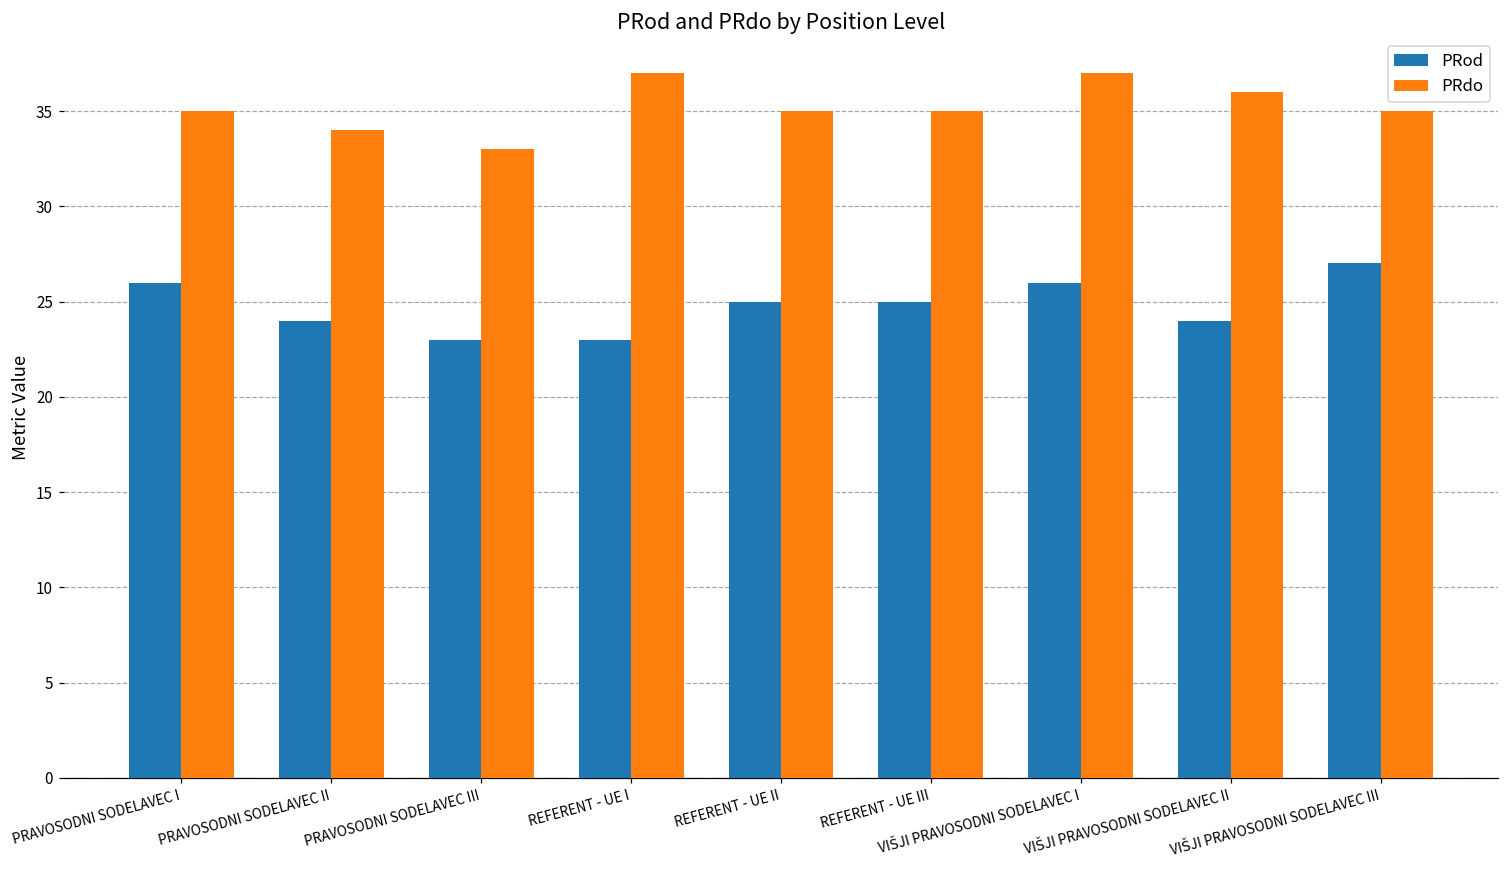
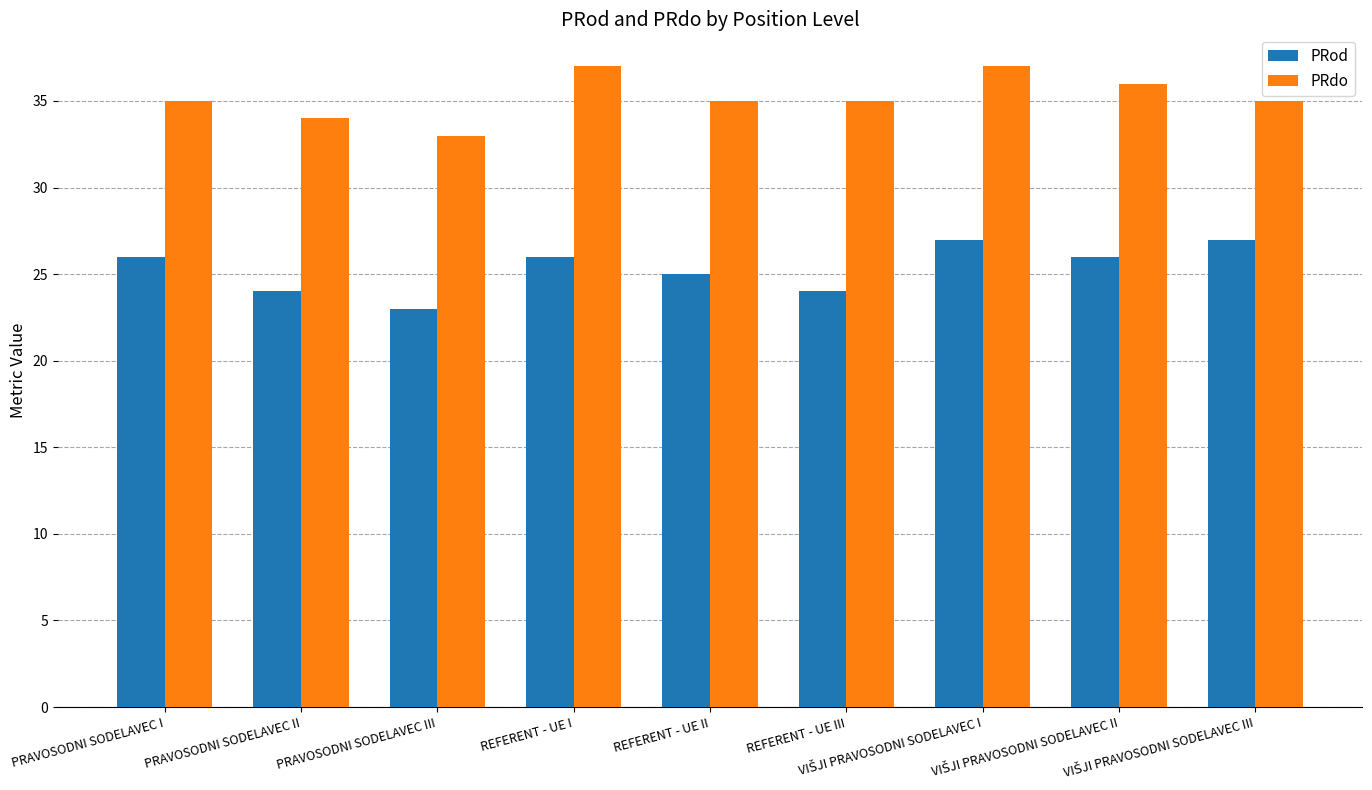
PRod, REFERENT - UE I: 23 -> 26
PRod, REFERENT - UE III: 25 -> 24
PRod, VIŠJI PRAVOSODNI SODELAVEC I: 26 -> 27
PRod, VIŠJI PRAVOSODNI SODELAVEC II: 24 -> 26
